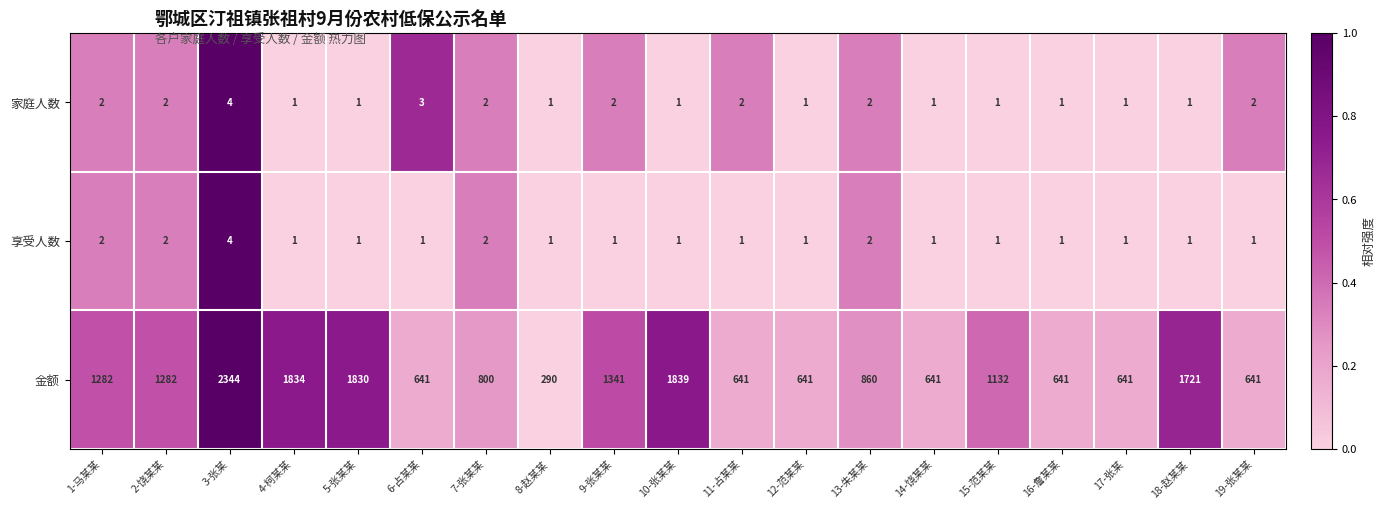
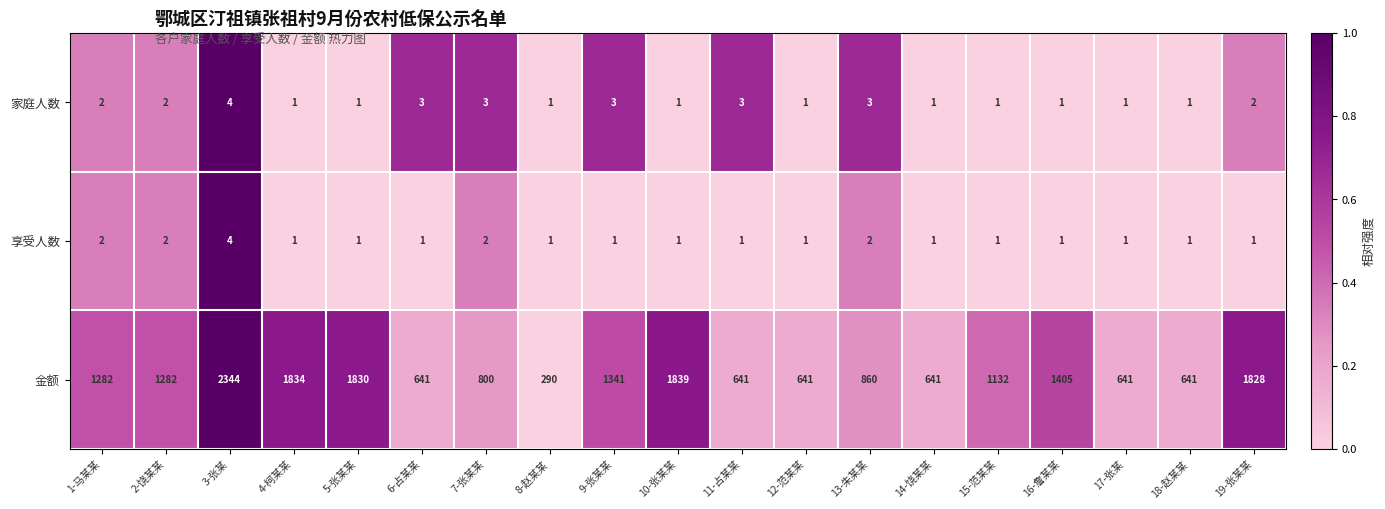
家庭人数, 7-张某某: 2 -> 3
家庭人数, 9-张某某: 2 -> 3
家庭人数, 11-占某某: 2 -> 3
家庭人数, 13-朱某某: 2 -> 3
金额, 16-詹某某: 641 -> 1405
金额, 18-赵某某: 1721 -> 641
金额, 19-张某某: 641 -> 1828
